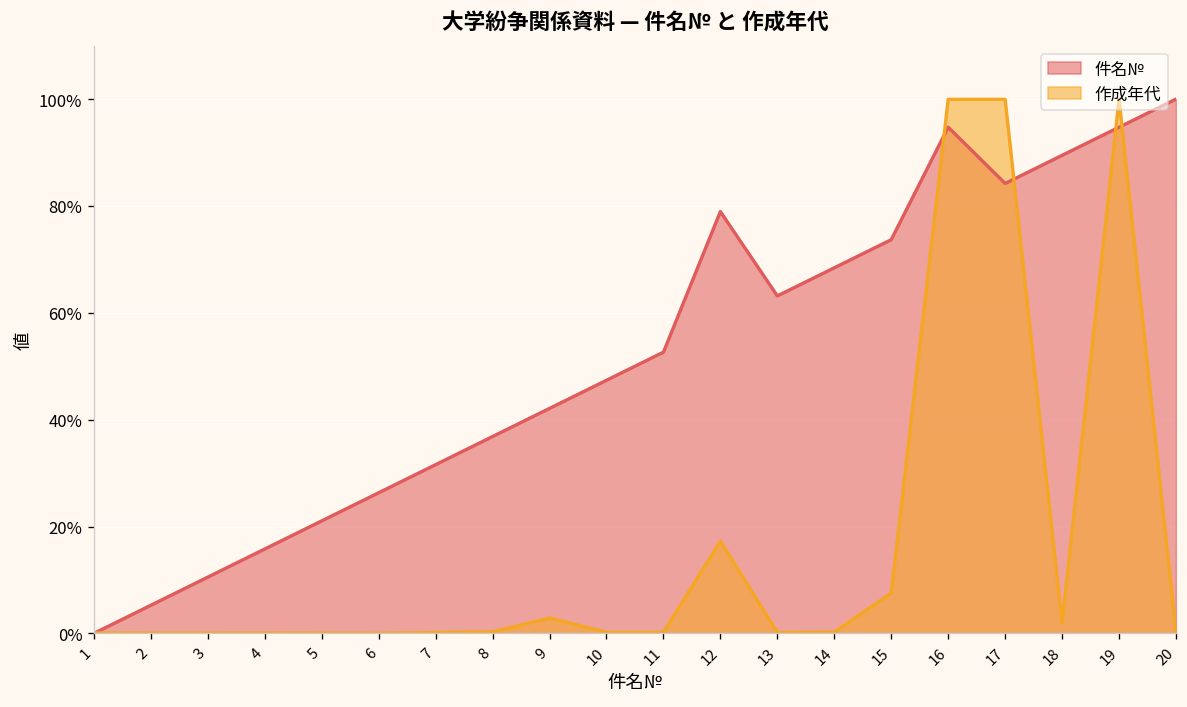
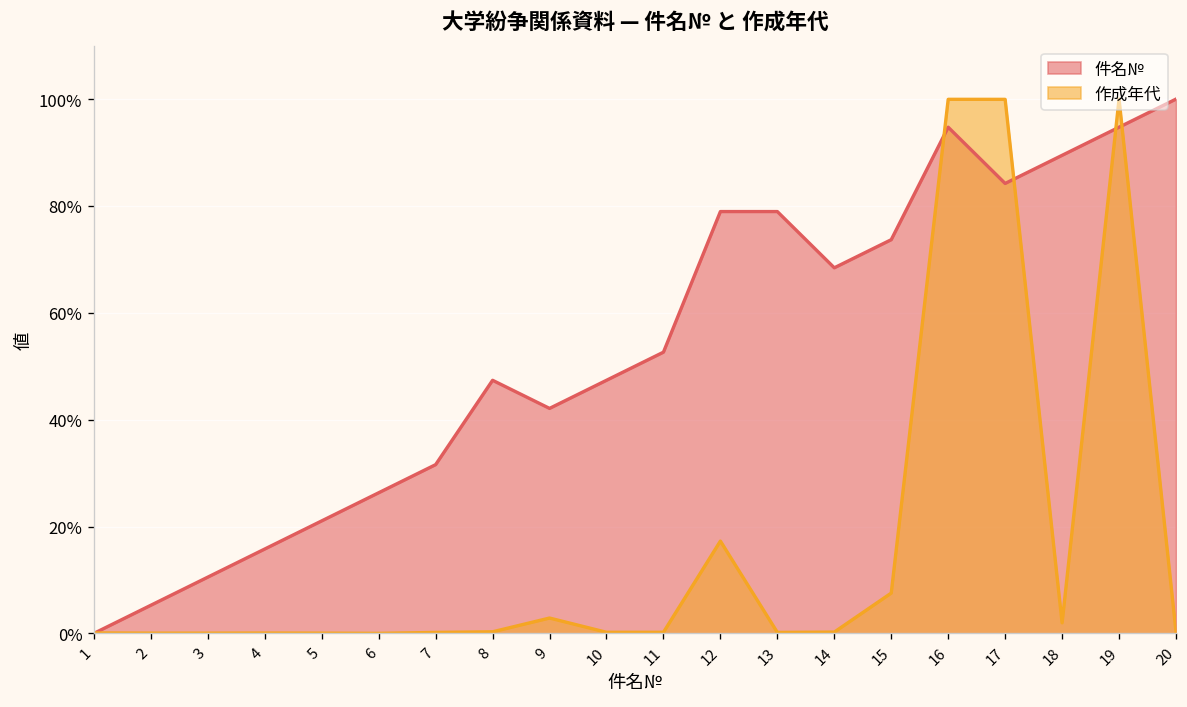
件名№, 8: 37% -> 47%
件名№, 13: 63% -> 79%
